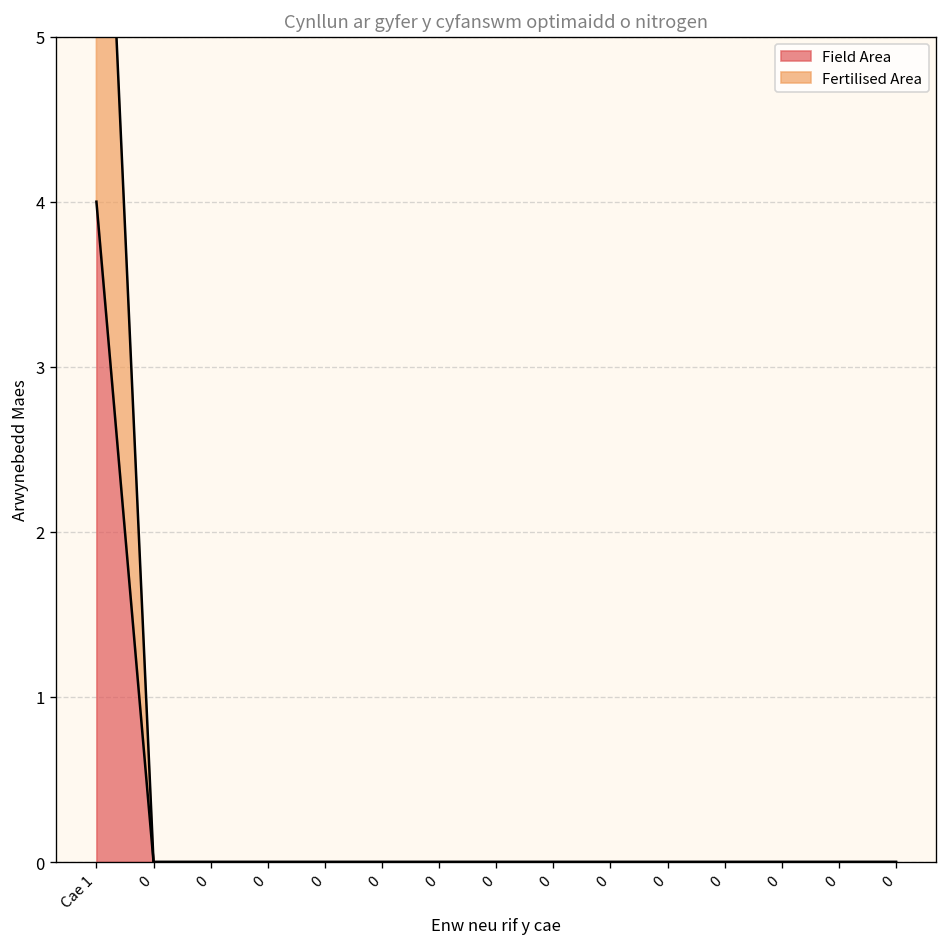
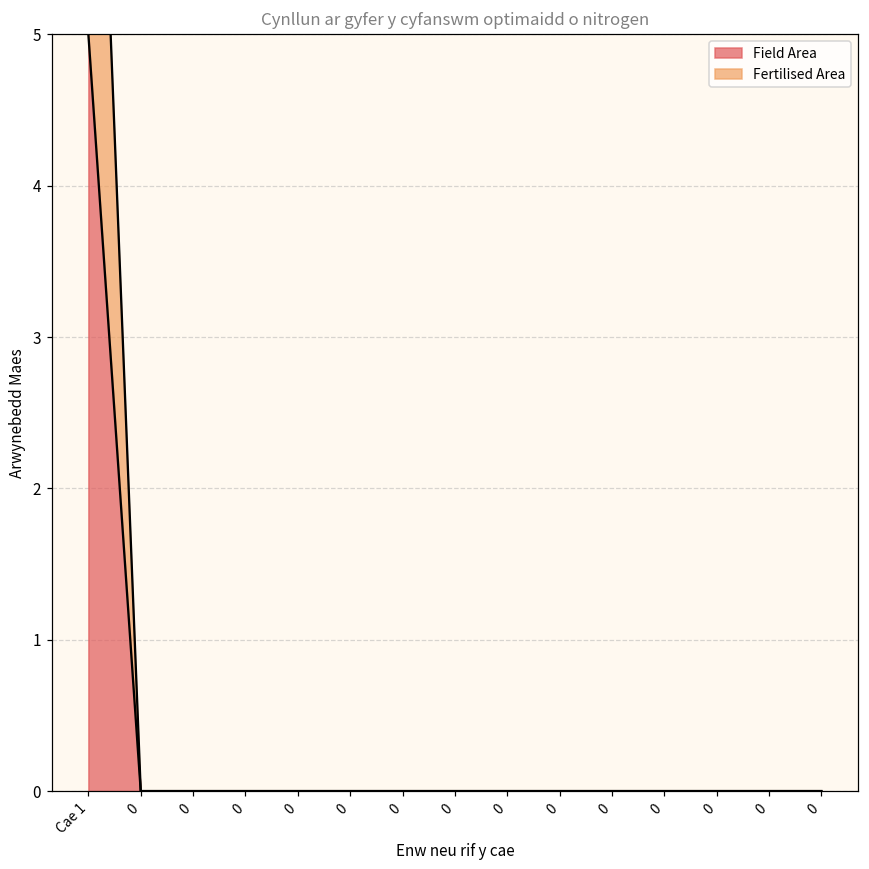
Field Area, Cae 1: 4 -> 5
